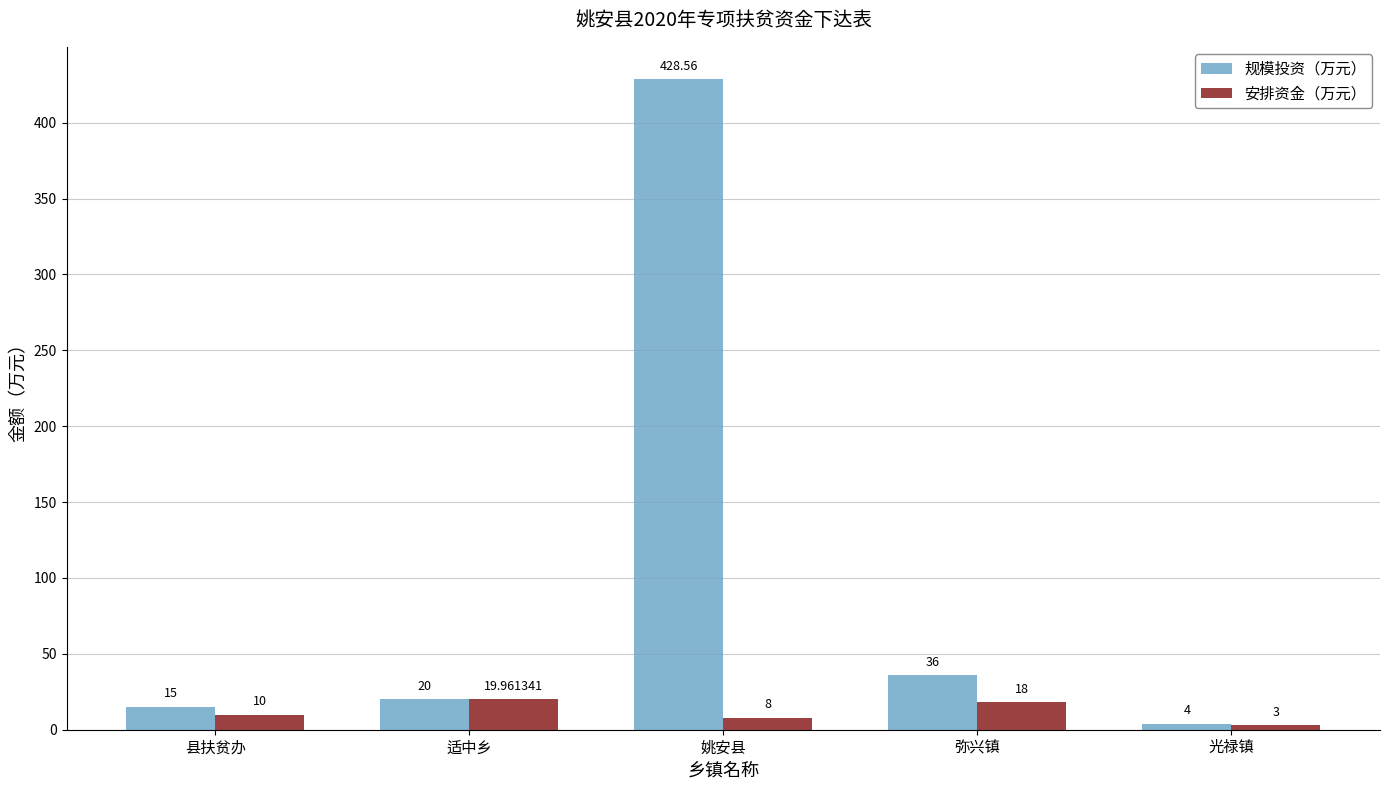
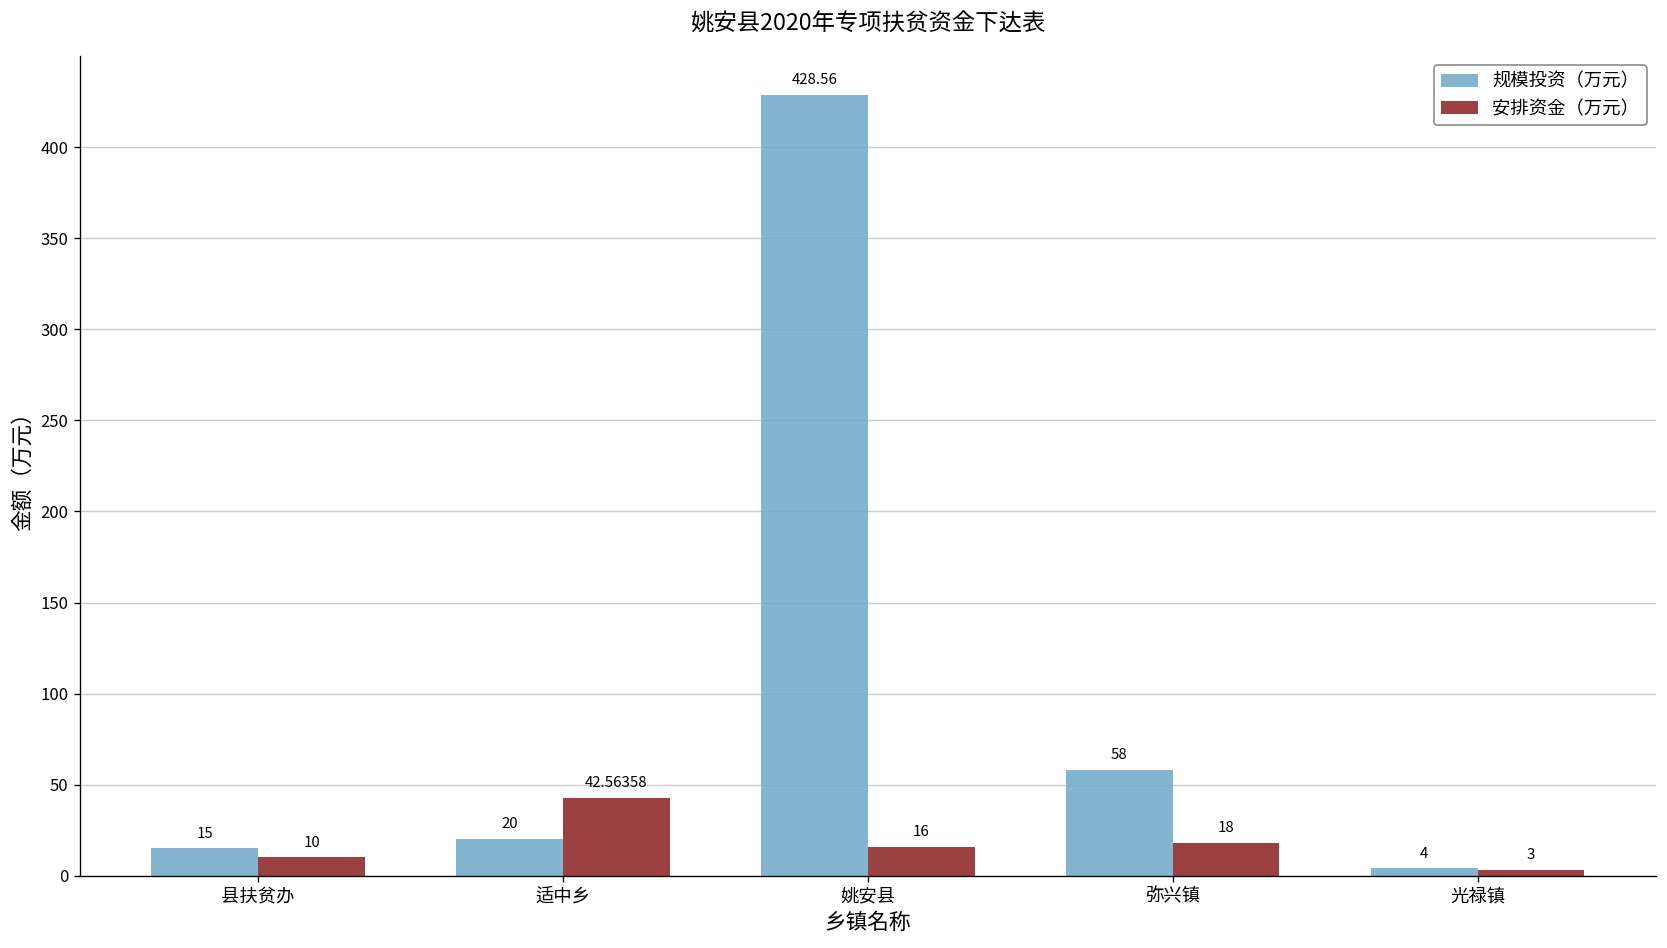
安排资金（万元）, 适中乡: 19.961341 -> 42.56358
安排资金（万元）, 姚安县: 8 -> 16
规模投资（万元）, 弥兴镇: 36 -> 58
